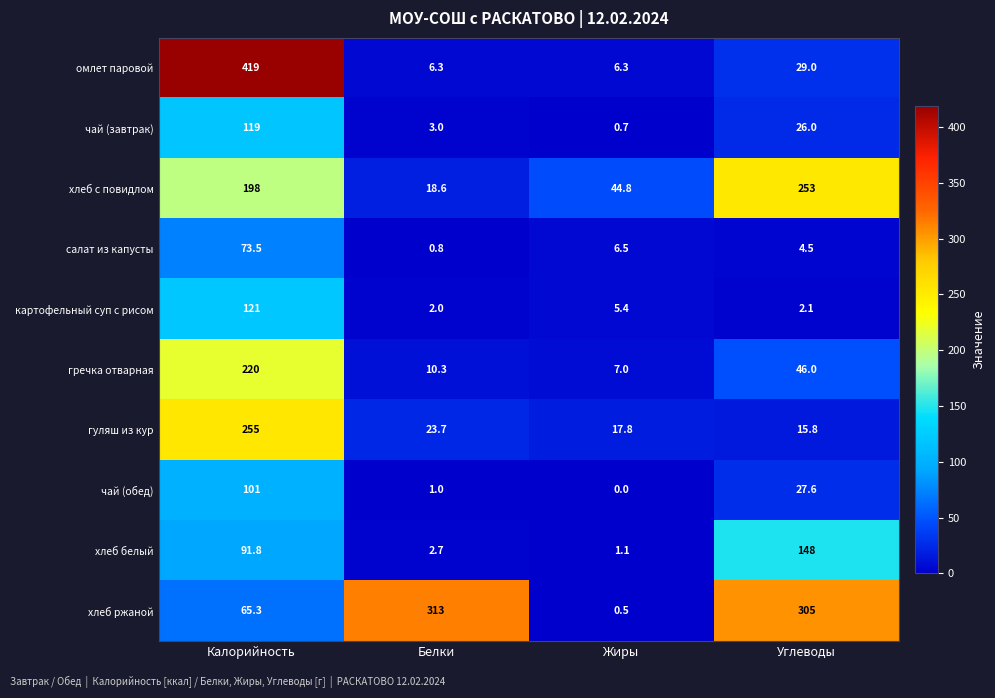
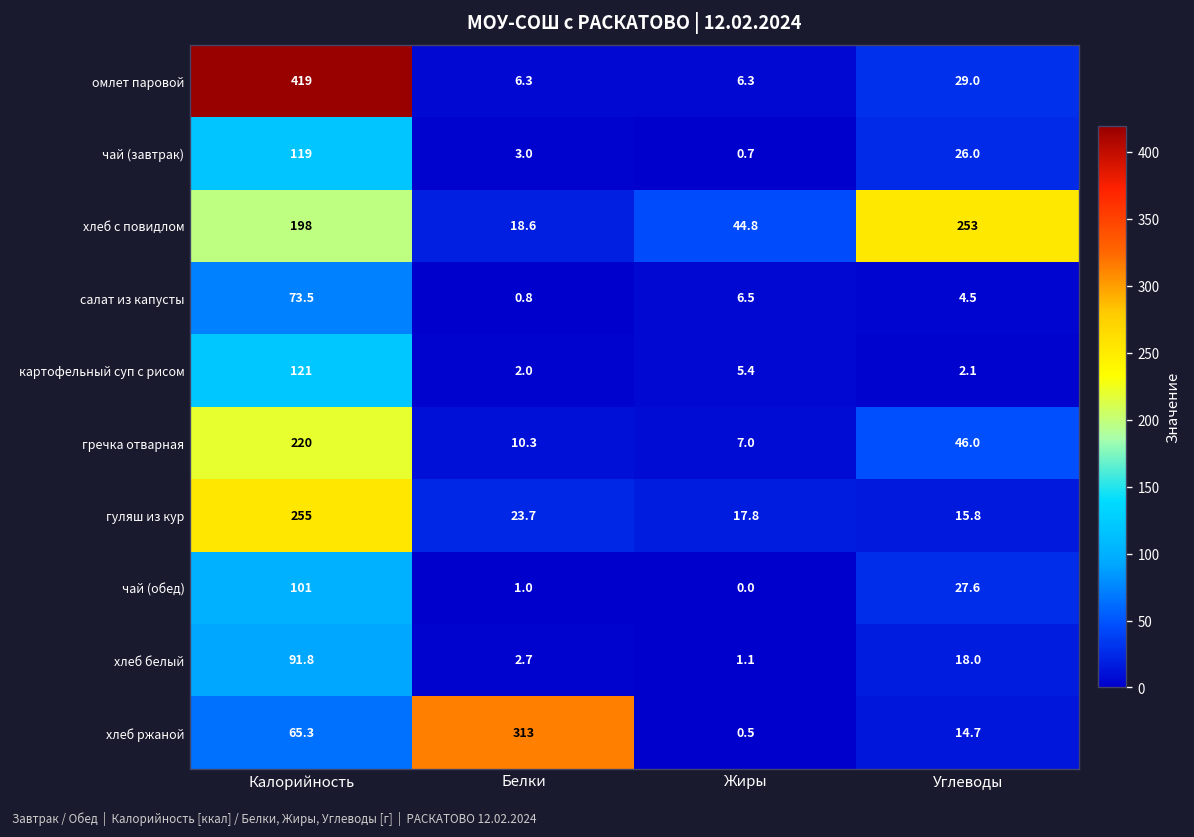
хлеб белый, Углеводы: 148 -> 18.0
хлеб ржаной, Углеводы: 305 -> 14.7
